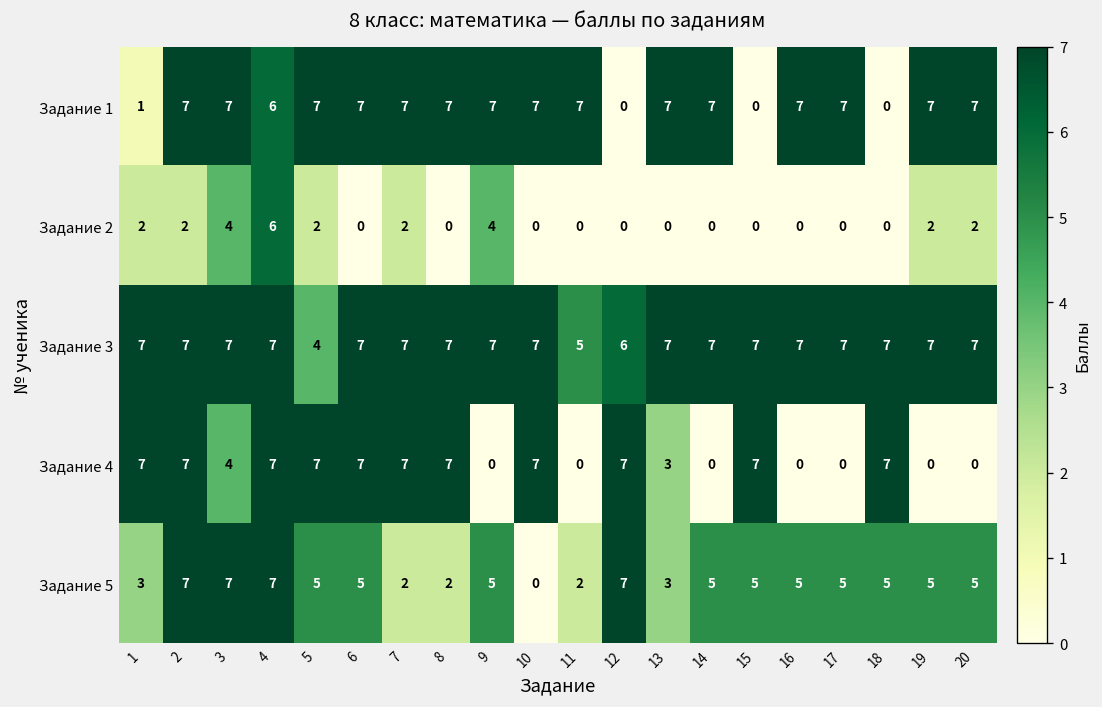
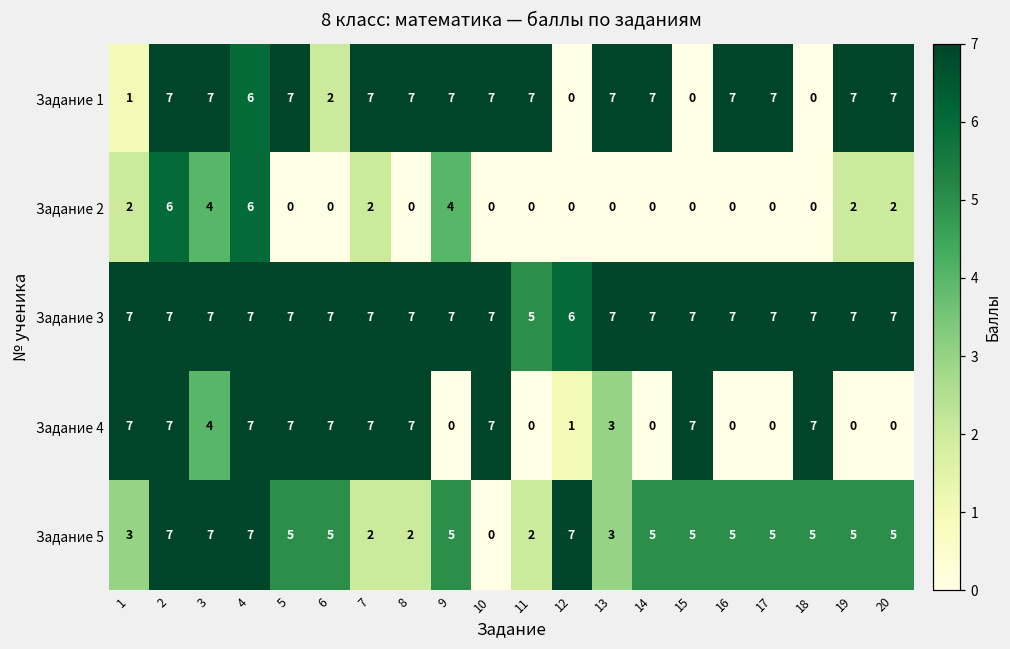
Задание 1, 6: 7 -> 2
Задание 2, 2: 2 -> 6
Задание 2, 5: 2 -> 0
Задание 3, 5: 4 -> 7
Задание 4, 12: 7 -> 1
